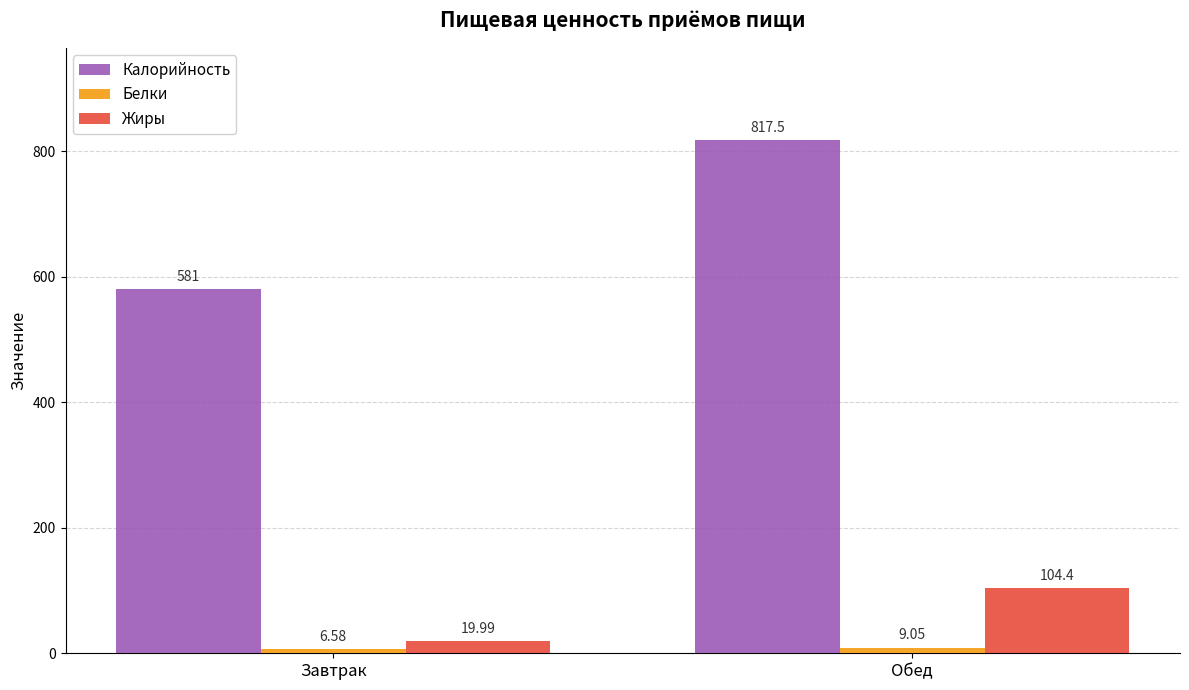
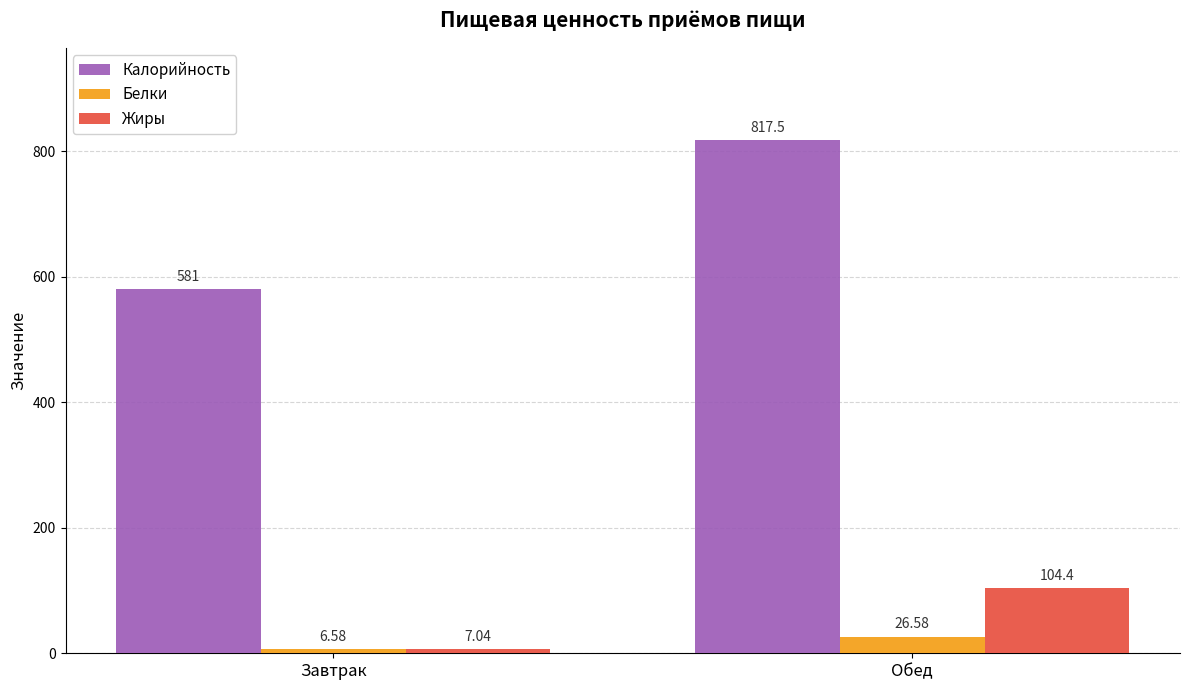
Жиры, Завтрак: 19.99 -> 7.04
Белки, Обед: 9.05 -> 26.58
